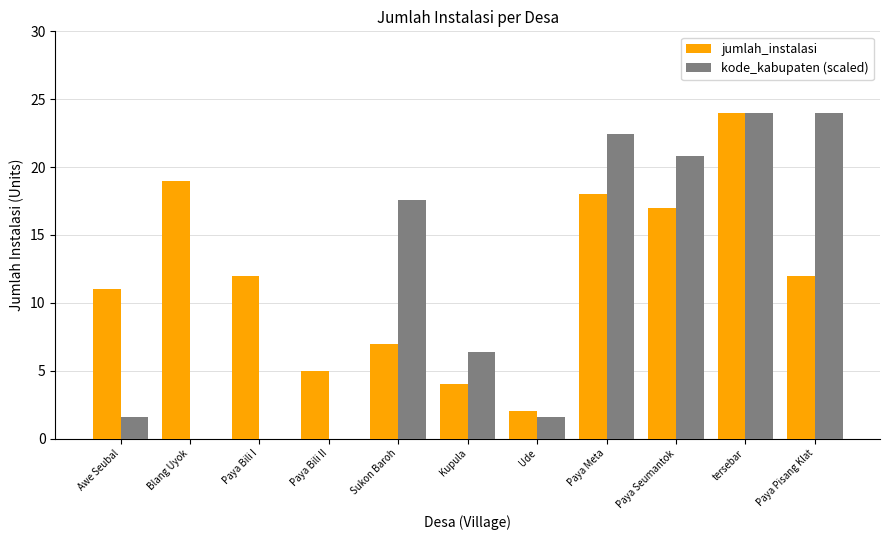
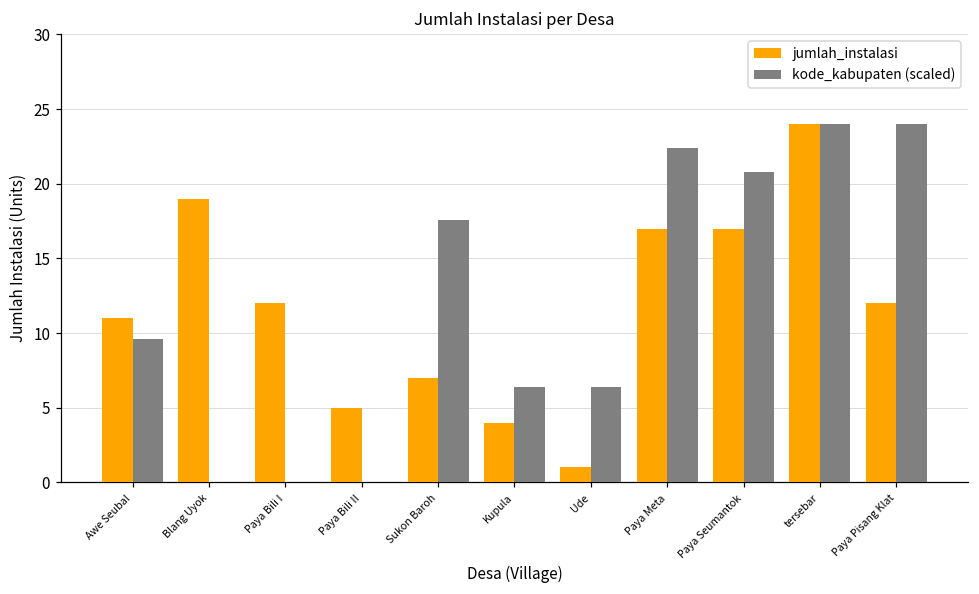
kode_kabupaten (scaled), Awe Seubal: 1.6 -> 9.6
jumlah_instalasi, Ude: 2 -> 1
kode_kabupaten (scaled), Ude: 1.6 -> 6.4
jumlah_instalasi, Paya Meta: 18 -> 17
